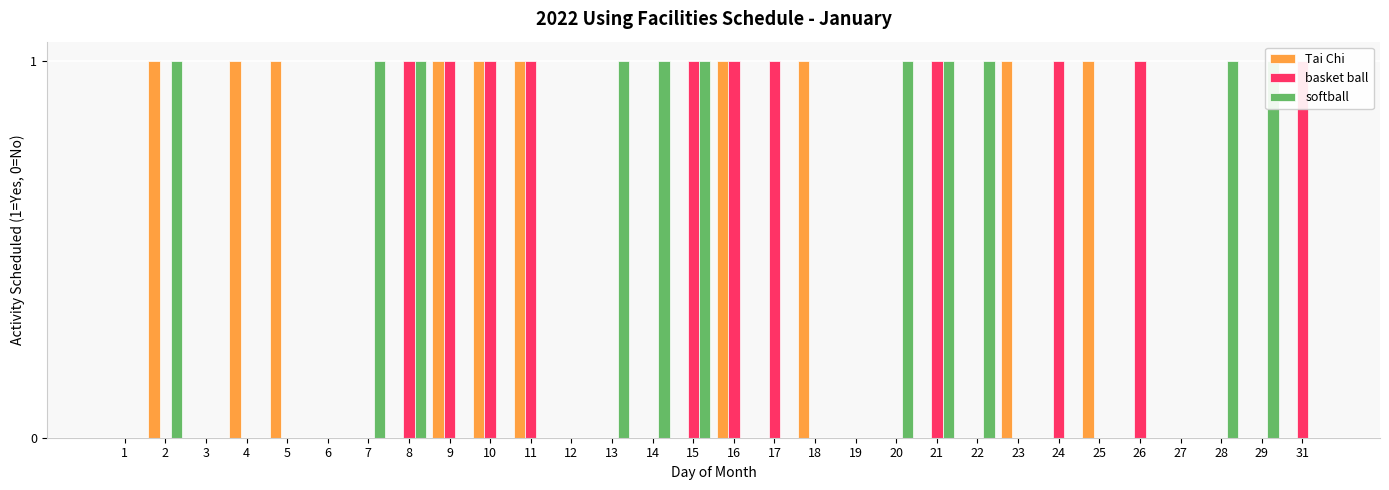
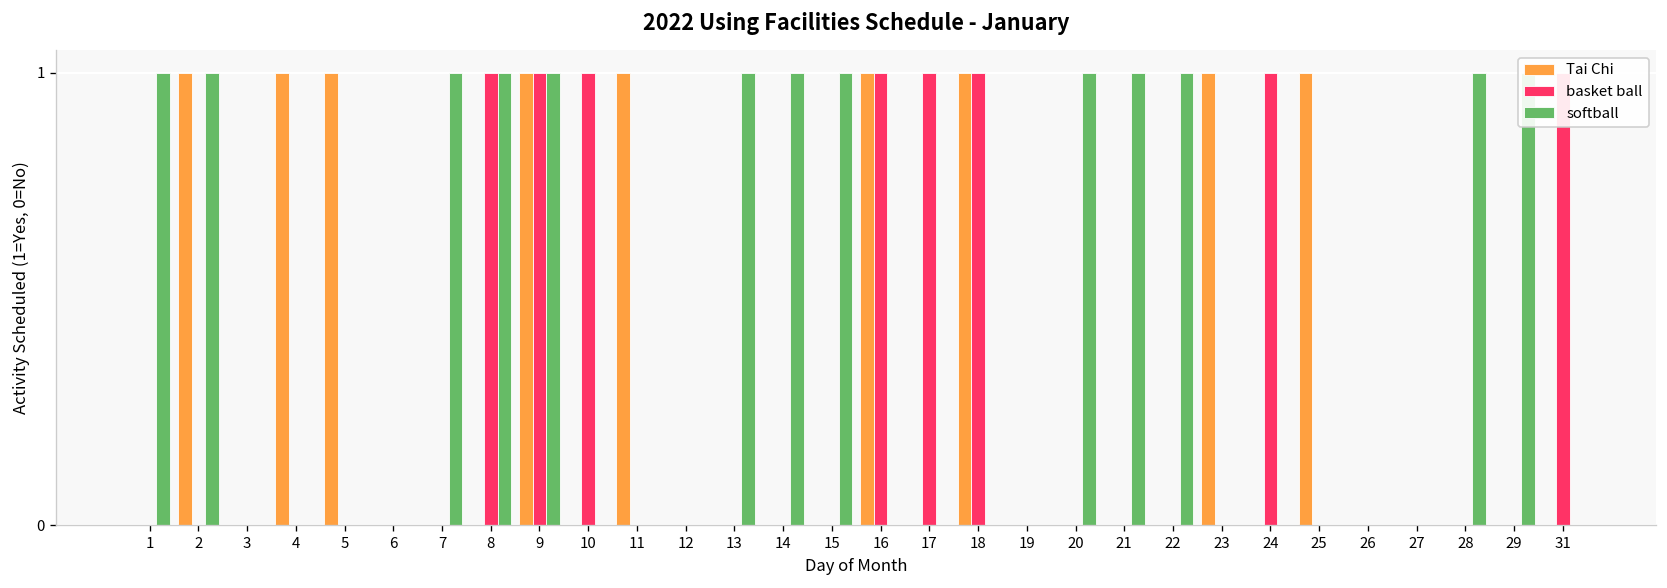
softball, 1: 0 -> 1
softball, 9: 0 -> 1
Tai Chi, 10: 1 -> 0
basket ball, 11: 1 -> 0
basket ball, 15: 1 -> 0
basket ball, 18: 0 -> 1
basket ball, 21: 1 -> 0
basket ball, 26: 1 -> 0
